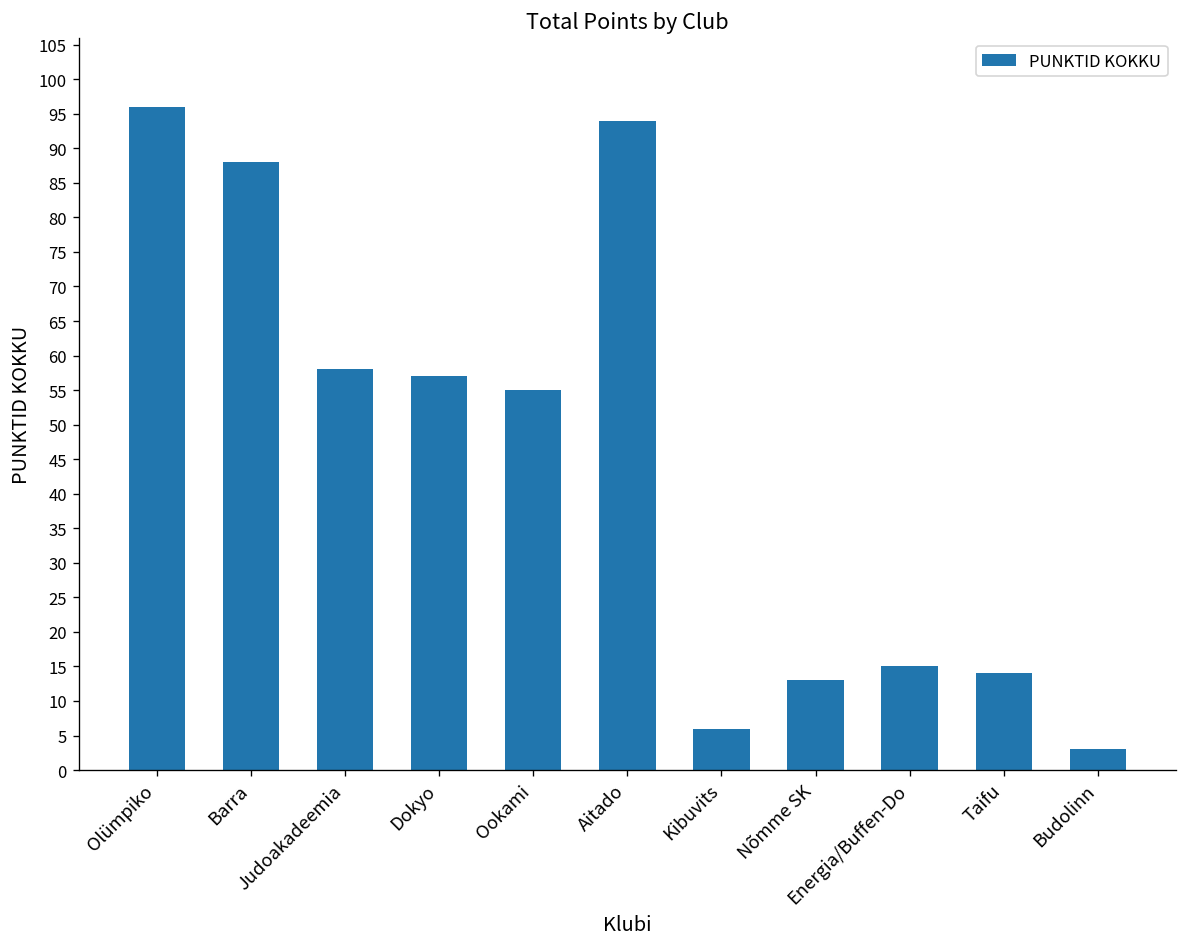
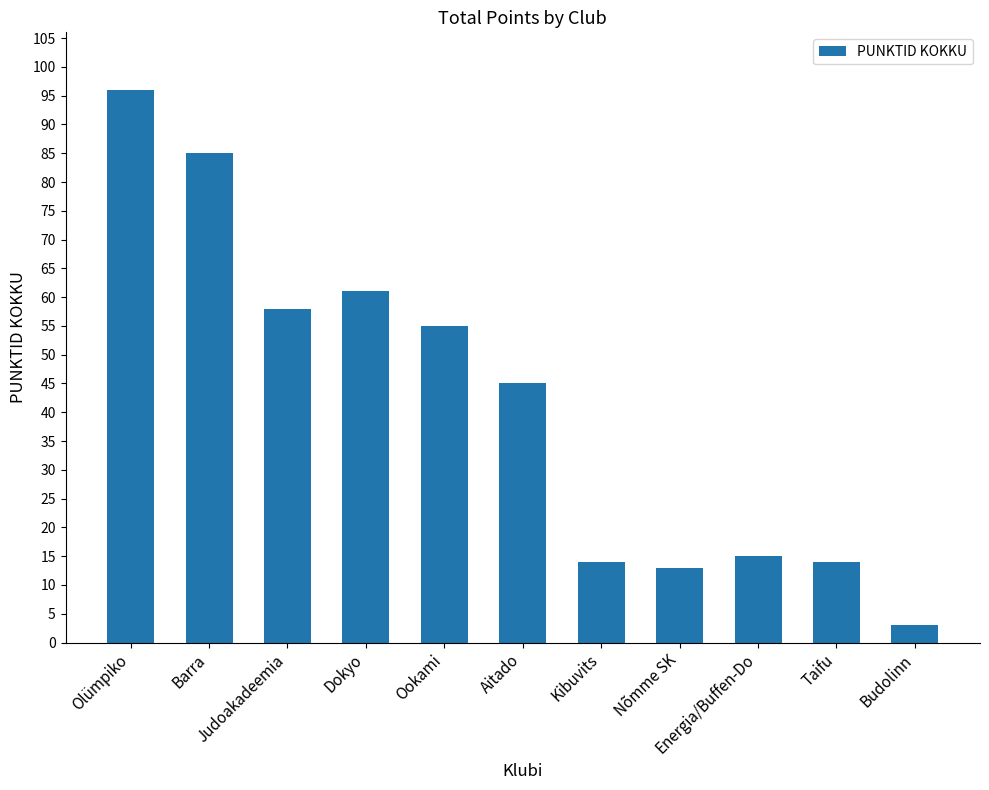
Barra: 88 -> 85
Dokyo: 57 -> 61
Aitado: 94 -> 45
Kibuvits: 6 -> 14
